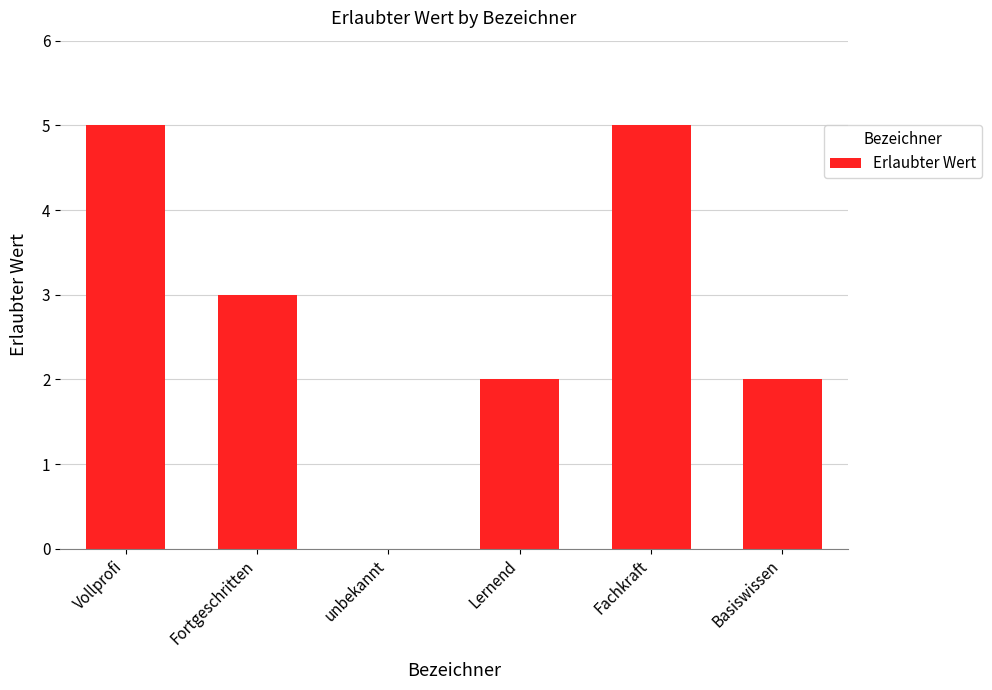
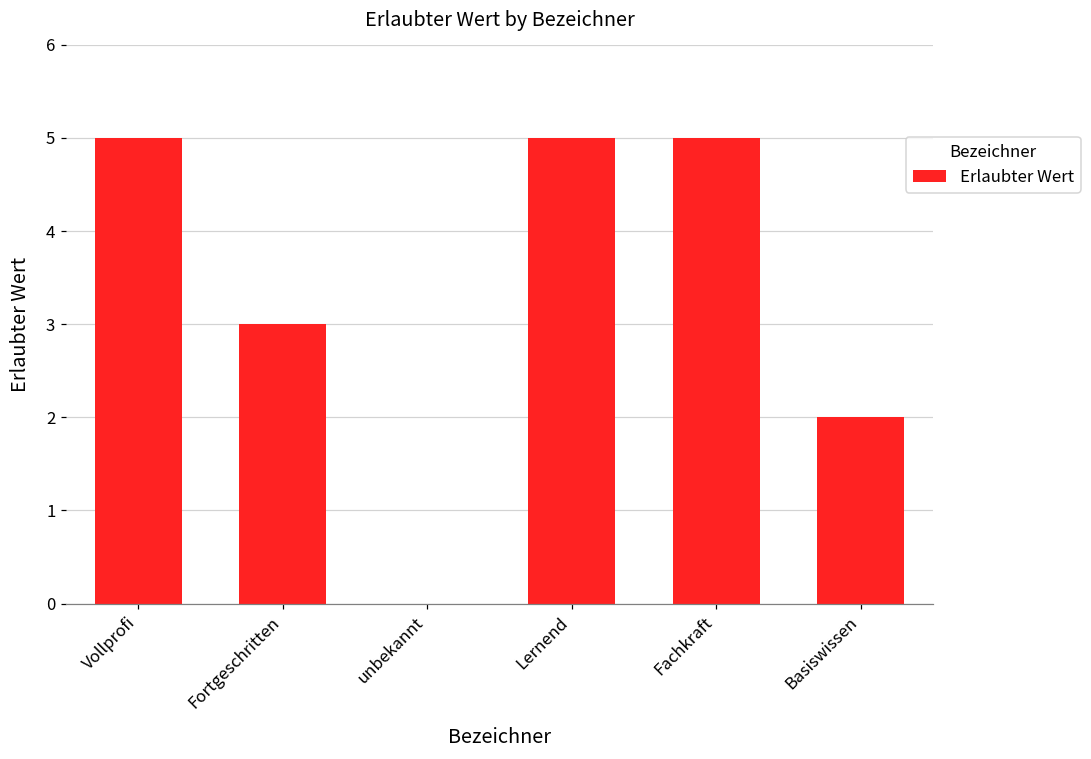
Lernend: 2 -> 5
